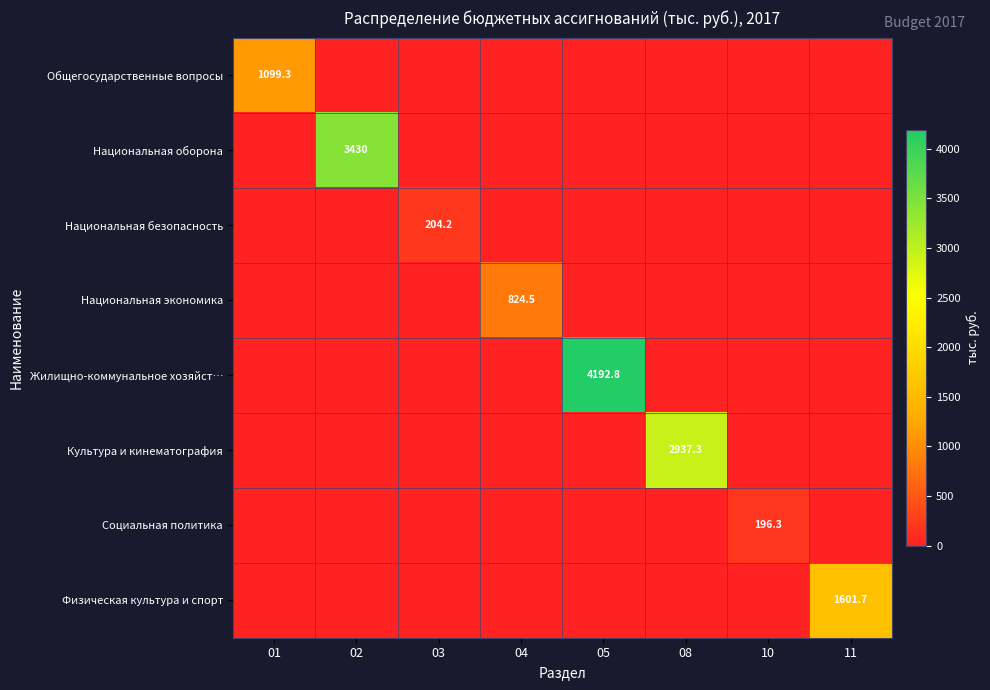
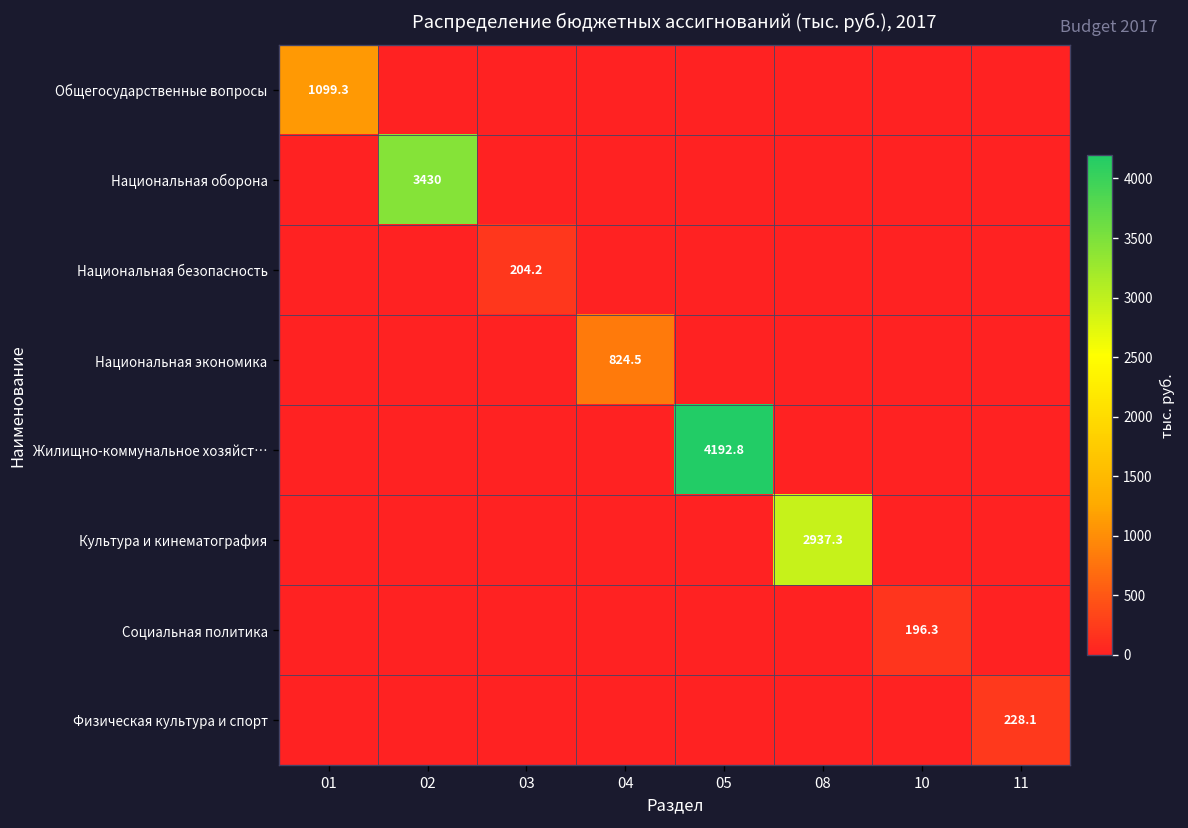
Физическая культура и спорт, 11: 1601.7 -> 228.1
